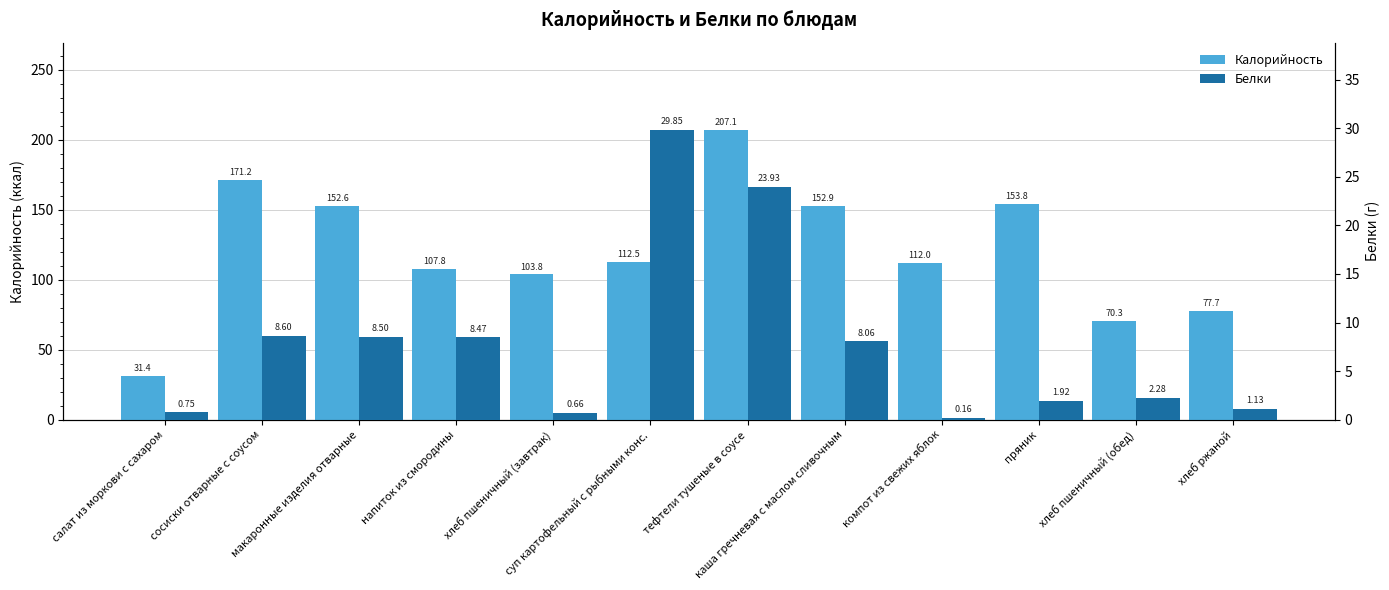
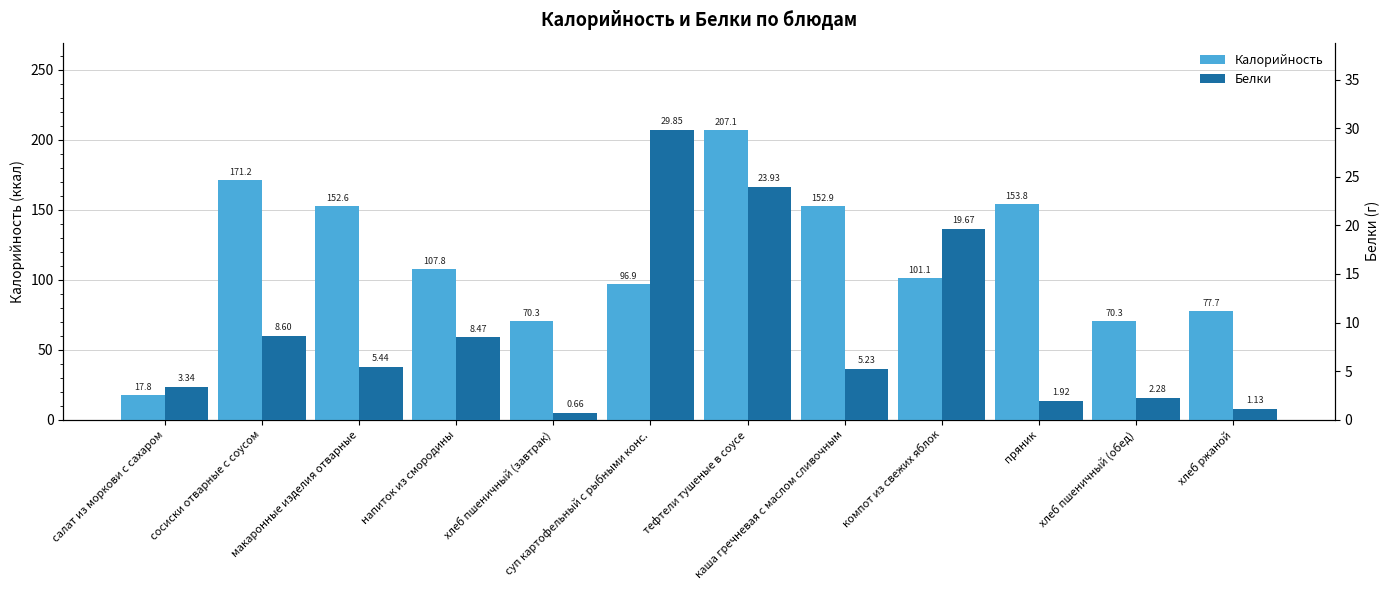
Калорийность, салат из моркови с сахаром: 31.4 -> 17.8
Калорийность, хлеб пшеничный (завтрак): 103.8 -> 70.3
Калорийность, суп картофельный с рыбными конс.: 112.5 -> 96.9
Калорийность, компот из свежих яблок: 112.0 -> 101.1
Белки, салат из моркови с сахаром: 0.75 -> 3.34
Белки, макаронные изделия отварные: 8.50 -> 5.44
Белки, каша гречневая с маслом сливочным: 8.06 -> 5.23
Белки, компот из свежих яблок: 0.16 -> 19.67
